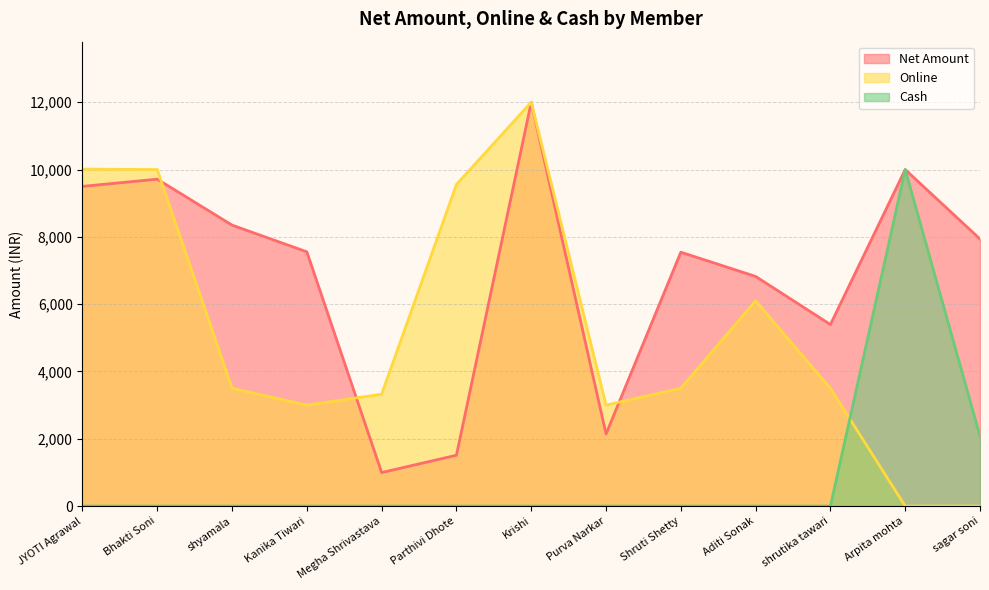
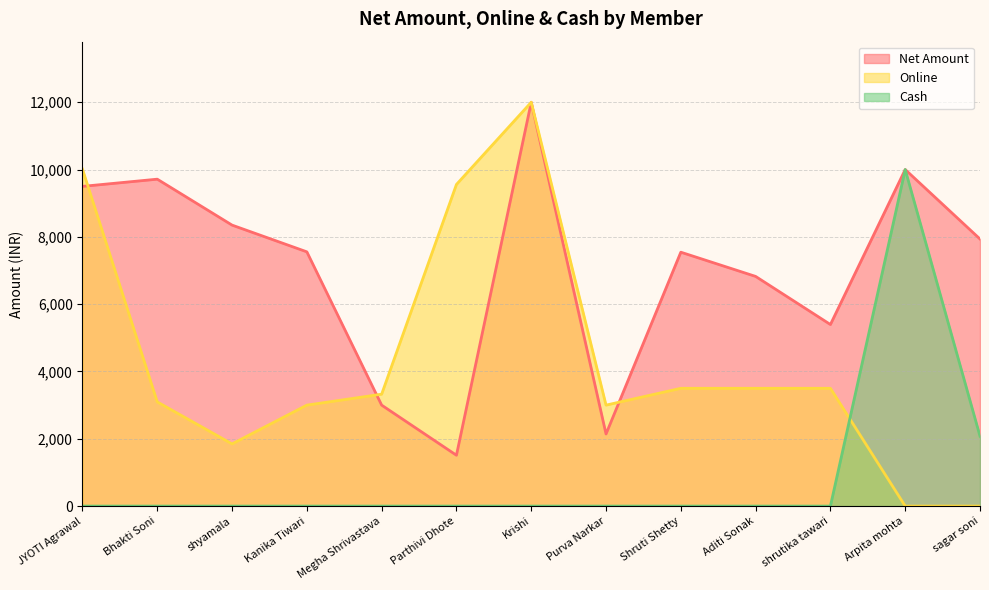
Online, Bhakti Soni: 10,000 -> 3,100
Online, shyamala: 3,500 -> 1,800
Net Amount, Megha Shrivastava: 1,000 -> 3,000
Online, Aditi Sonak: 6,100 -> 3,500
